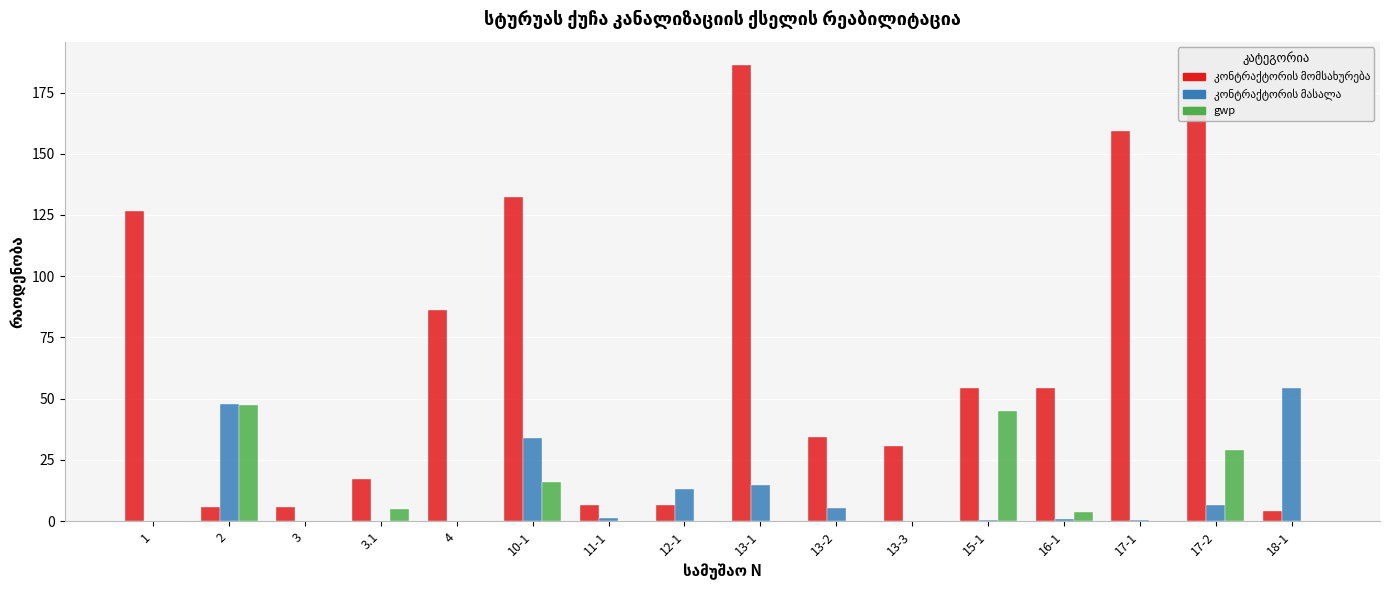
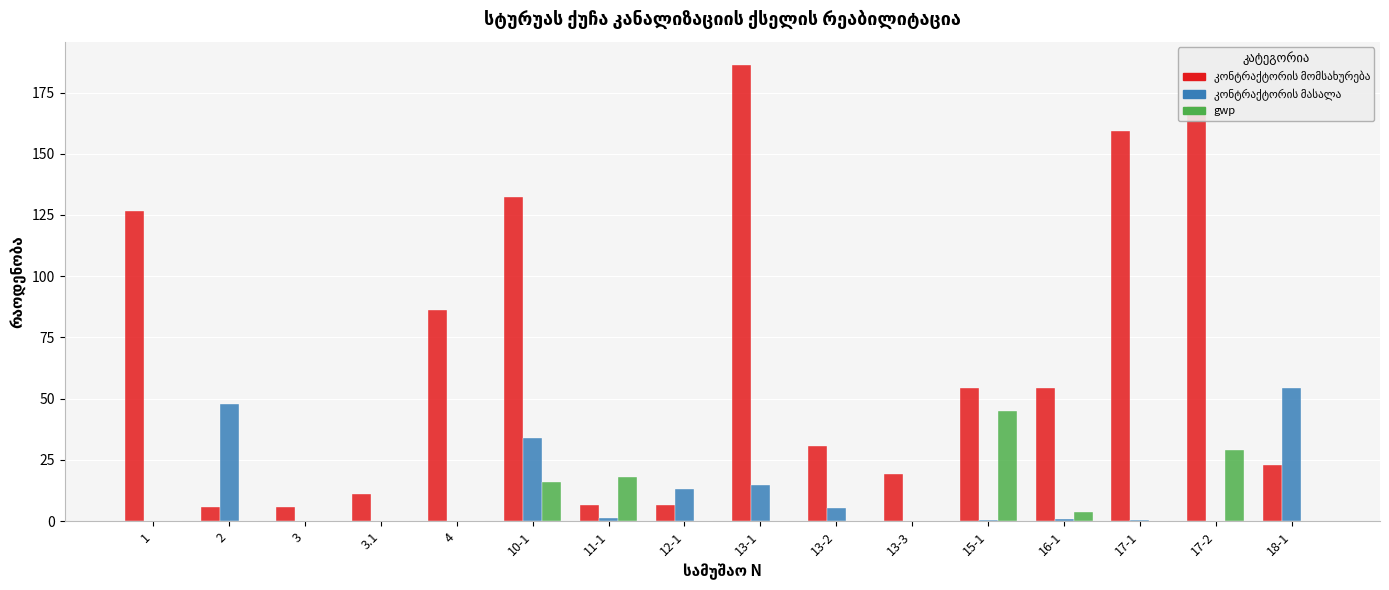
gwp, 2: 47 -> 0
კონტრაქტორის მომსახურება, 3.1: 17 -> 11
gwp, 3.1: 5 -> 0
gwp, 11-1: 0 -> 18
კონტრაქტორის მომსახურება, 13-2: 35 -> 31
კონტრაქტორის მომსახურება, 13-3: 31 -> 19
კონტრაქტორის მასალა, 17-2: 6 -> 0
კონტრაქტორის მომსახურება, 18-1: 4 -> 23
